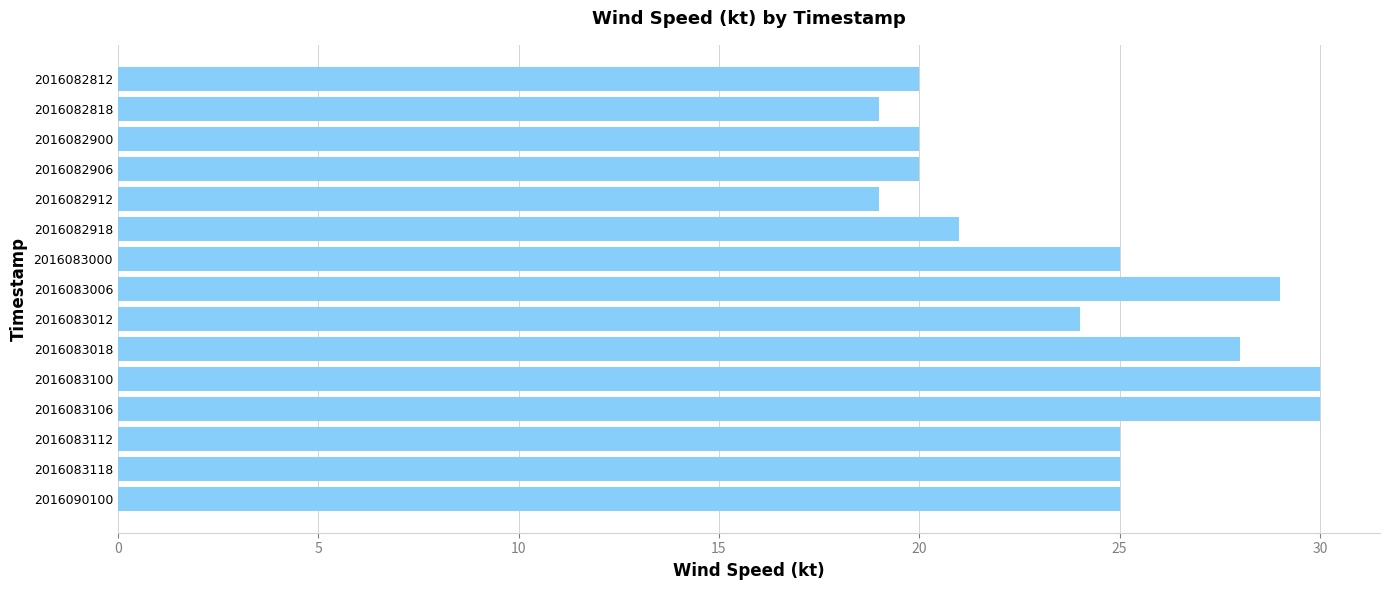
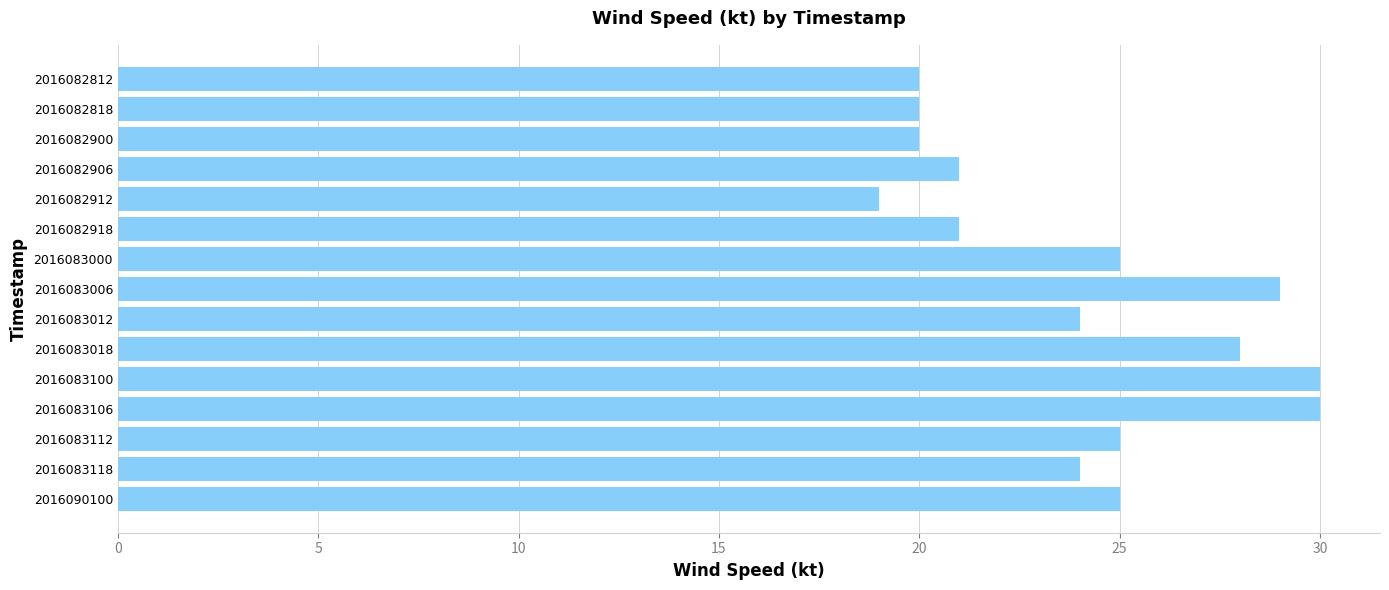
2016082818: 19 -> 20
2016082906: 20 -> 21
2016083118: 25 -> 24
